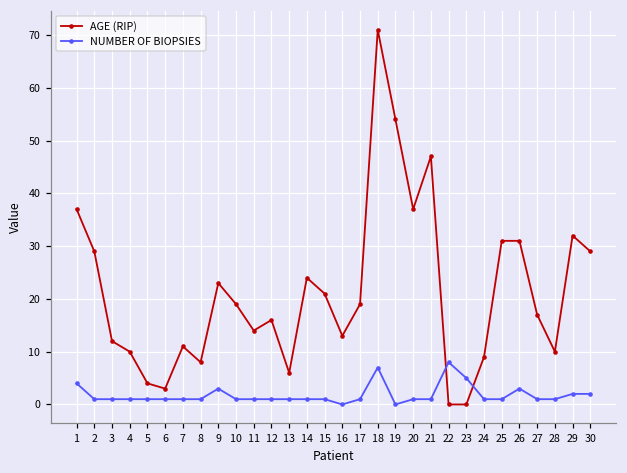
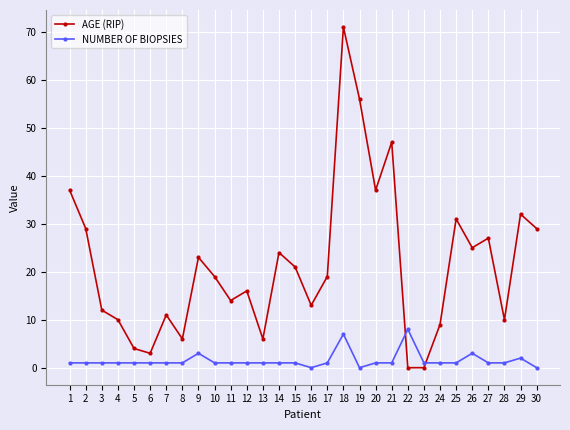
NUMBER OF BIOPSIES, 1: 4 -> 1
AGE (RIP), 8: 8 -> 6
AGE (RIP), 19: 54 -> 56
NUMBER OF BIOPSIES, 23: 5 -> 1
AGE (RIP), 26: 31 -> 25
AGE (RIP), 27: 17 -> 27
NUMBER OF BIOPSIES, 30: 2 -> 0
